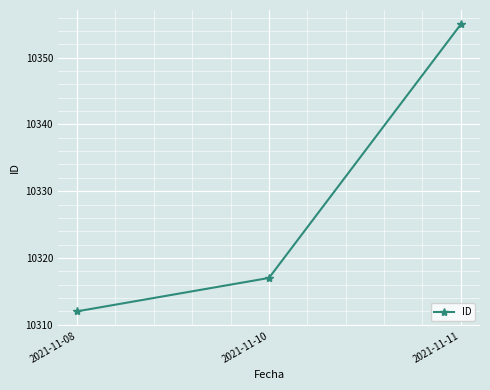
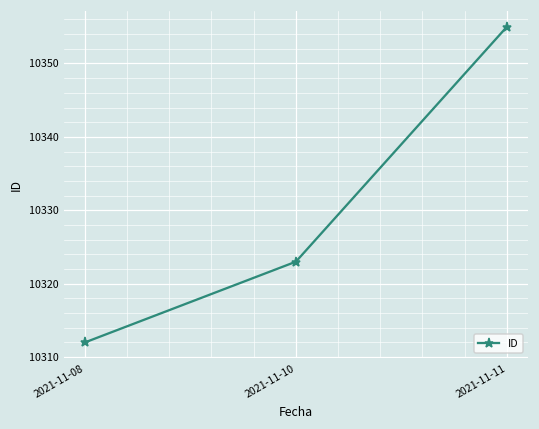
2021-11-10: 10317 -> 10323
